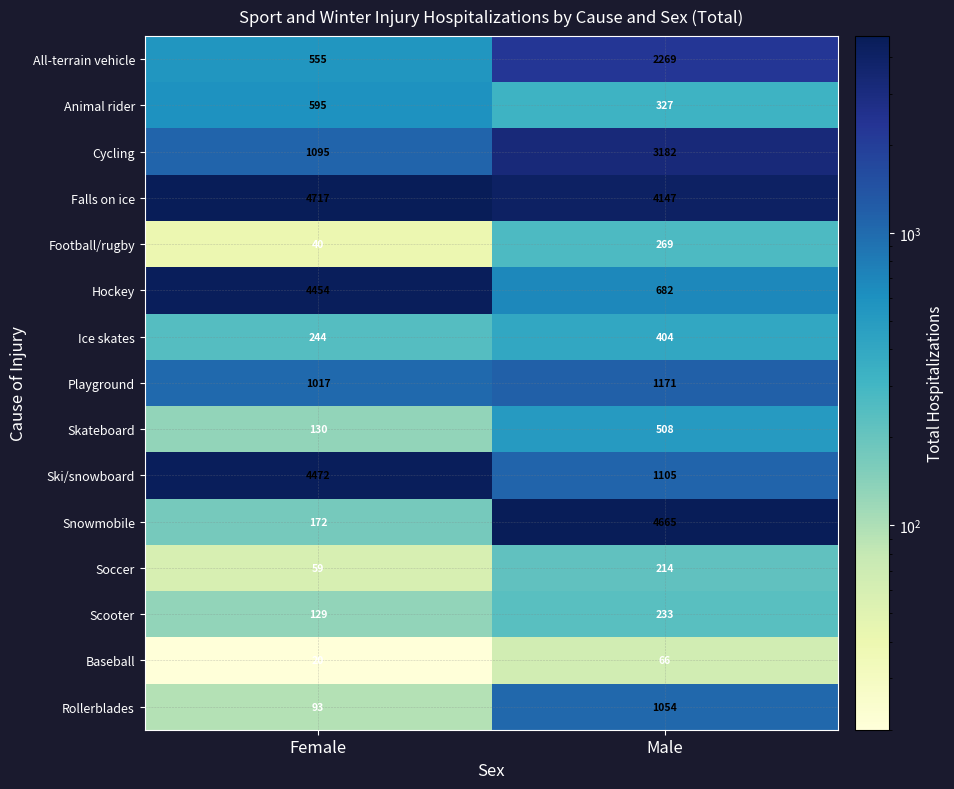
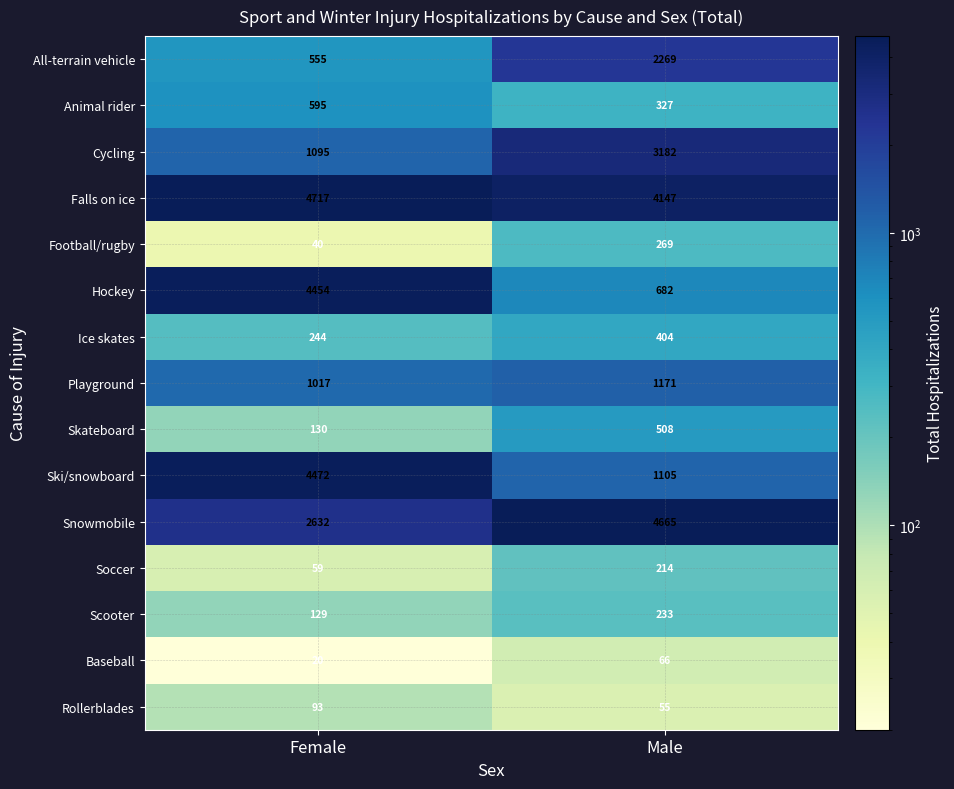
Snowmobile, Female: 172 -> 2632
Rollerblades, Male: 1054 -> 55
